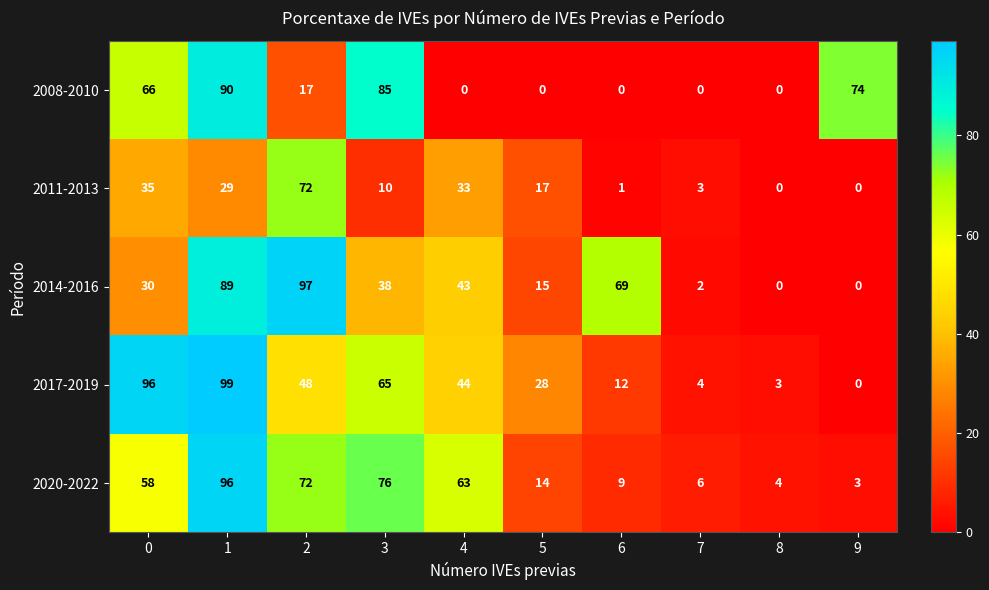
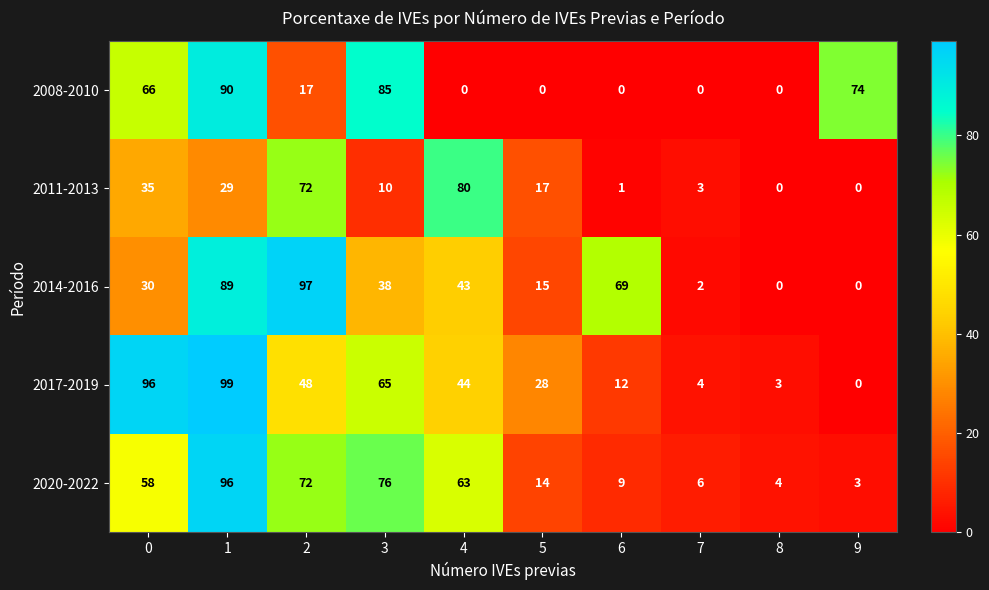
2011-2013, 4: 33 -> 80
